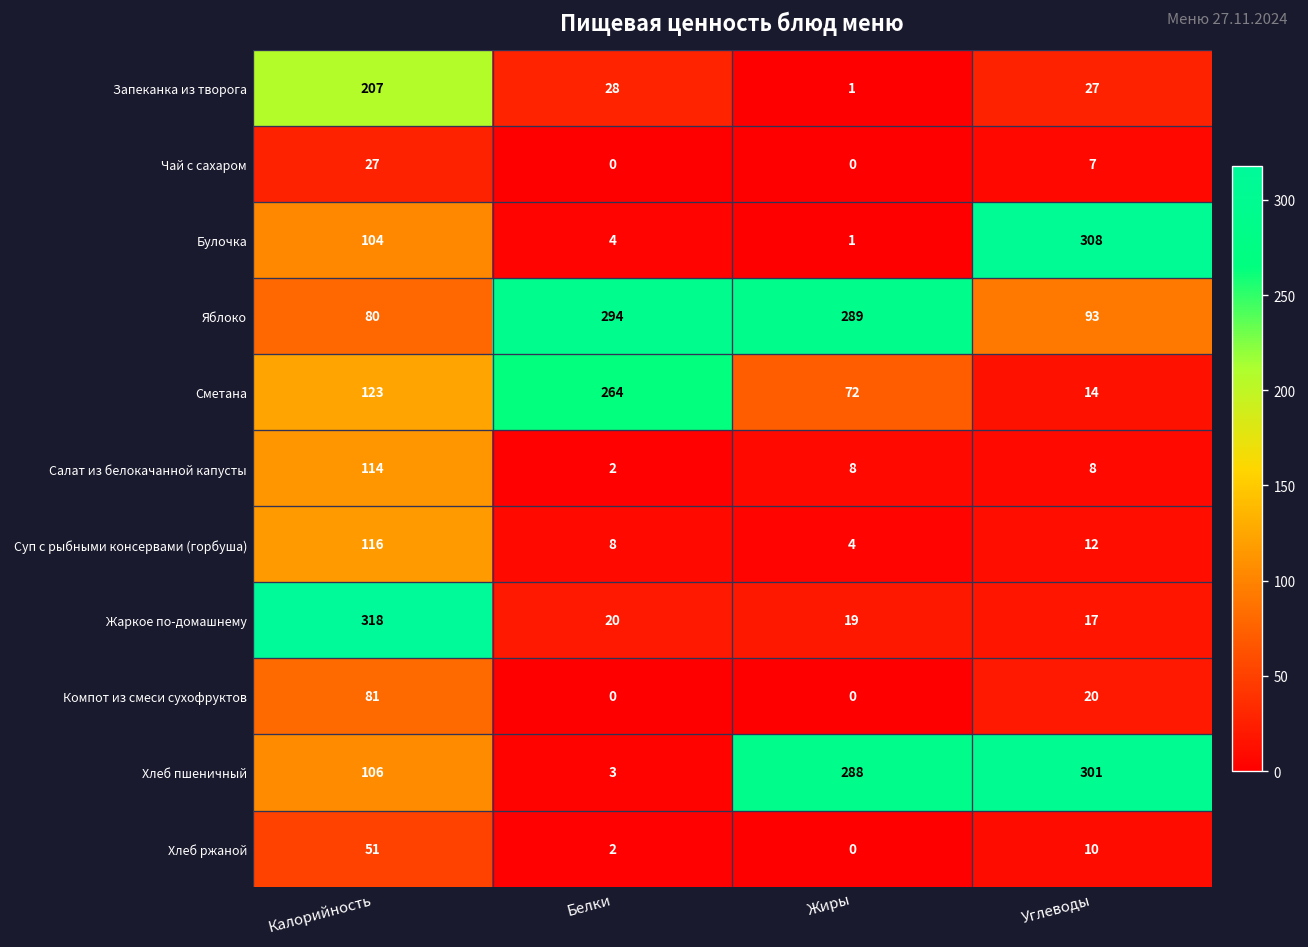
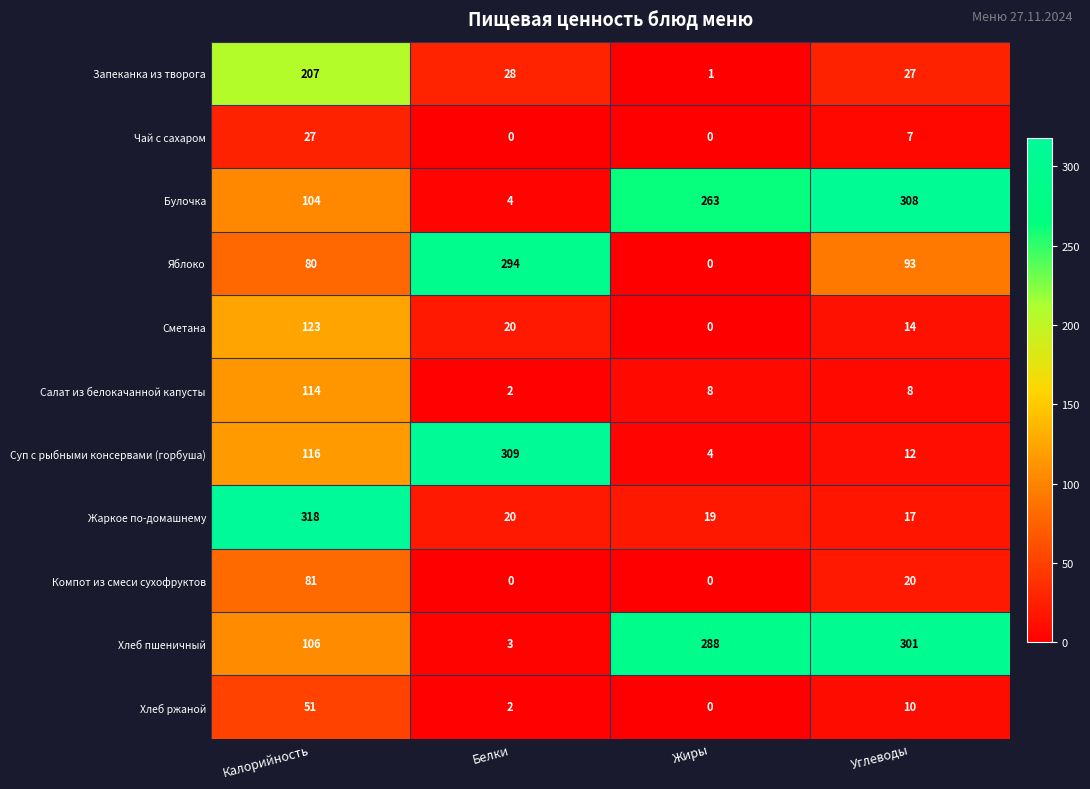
Булочка, Жиры: 1 -> 263
Яблоко, Жиры: 289 -> 0
Сметана, Белки: 264 -> 20
Сметана, Жиры: 72 -> 0
Суп с рыбными консервами (горбуша), Белки: 8 -> 309
